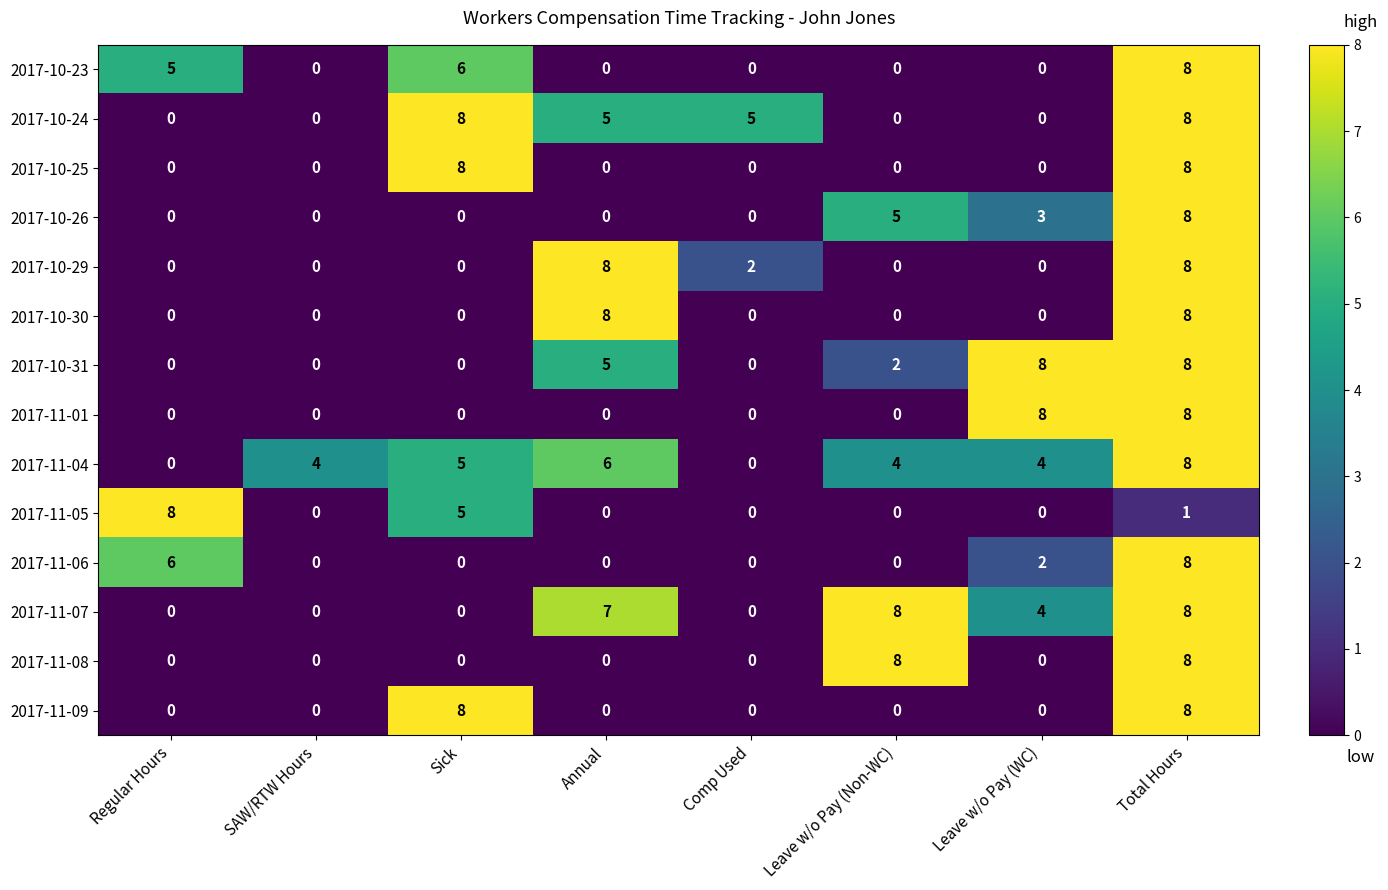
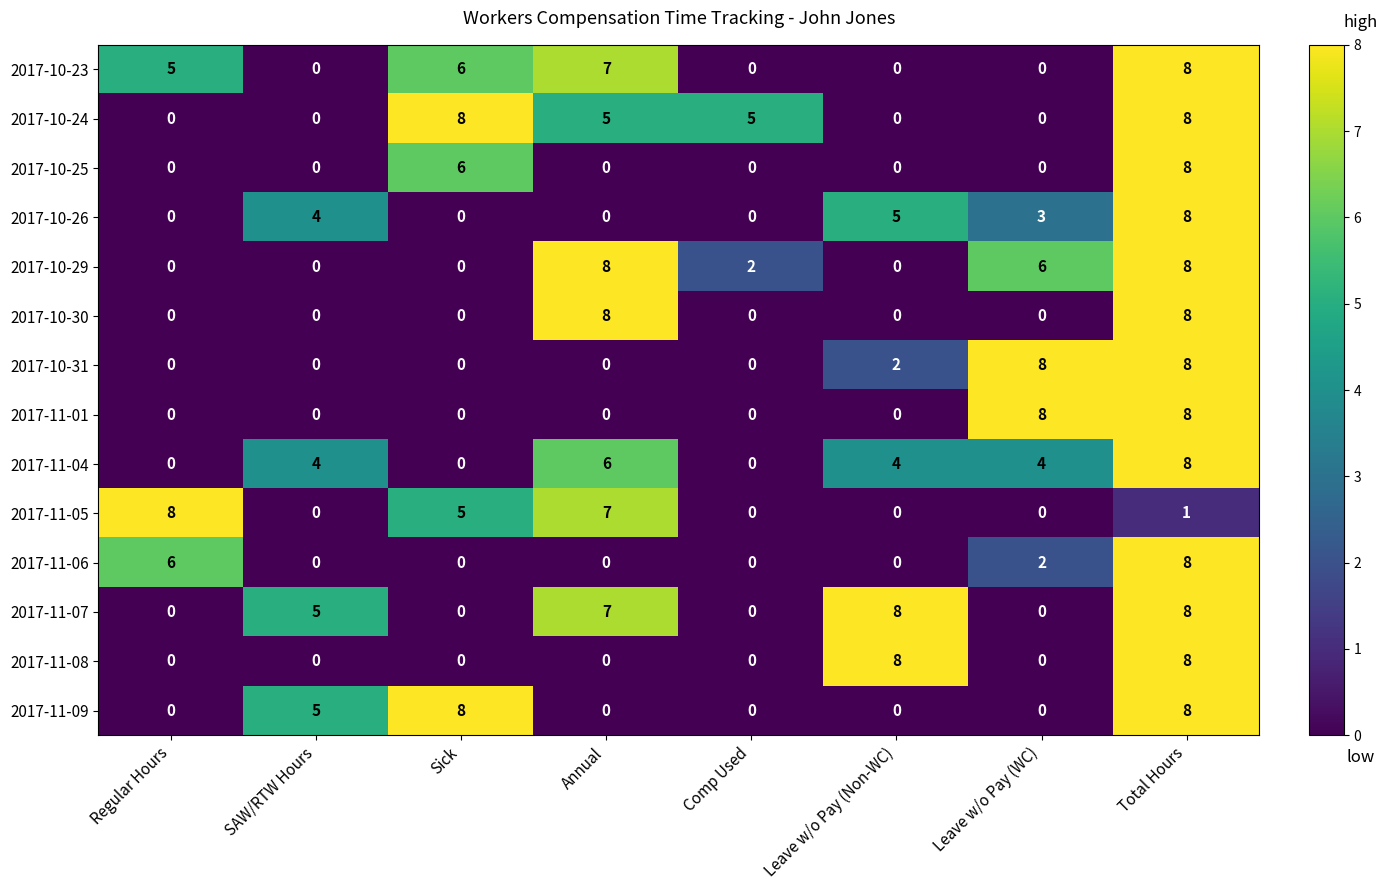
2017-10-23, Annual: 0 -> 7
2017-10-25, Sick: 8 -> 6
2017-10-26, SAW/RTW Hours: 0 -> 4
2017-10-29, Leave w/o Pay (WC): 0 -> 6
2017-10-31, Annual: 5 -> 0
2017-11-04, Sick: 5 -> 0
2017-11-05, Annual: 0 -> 7
2017-11-07, SAW/RTW Hours: 0 -> 5
2017-11-07, Leave w/o Pay (WC): 4 -> 0
2017-11-09, SAW/RTW Hours: 0 -> 5
